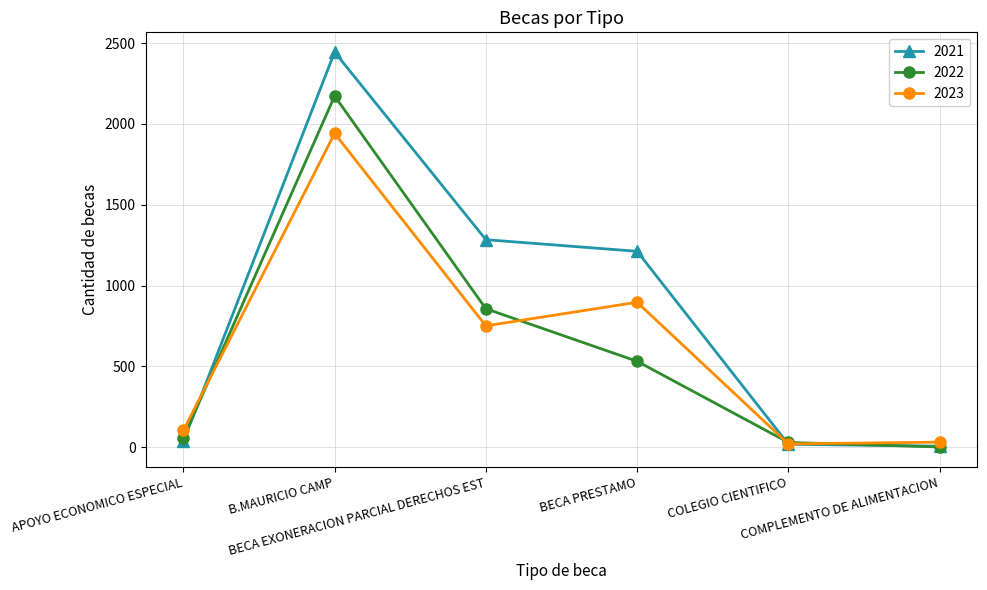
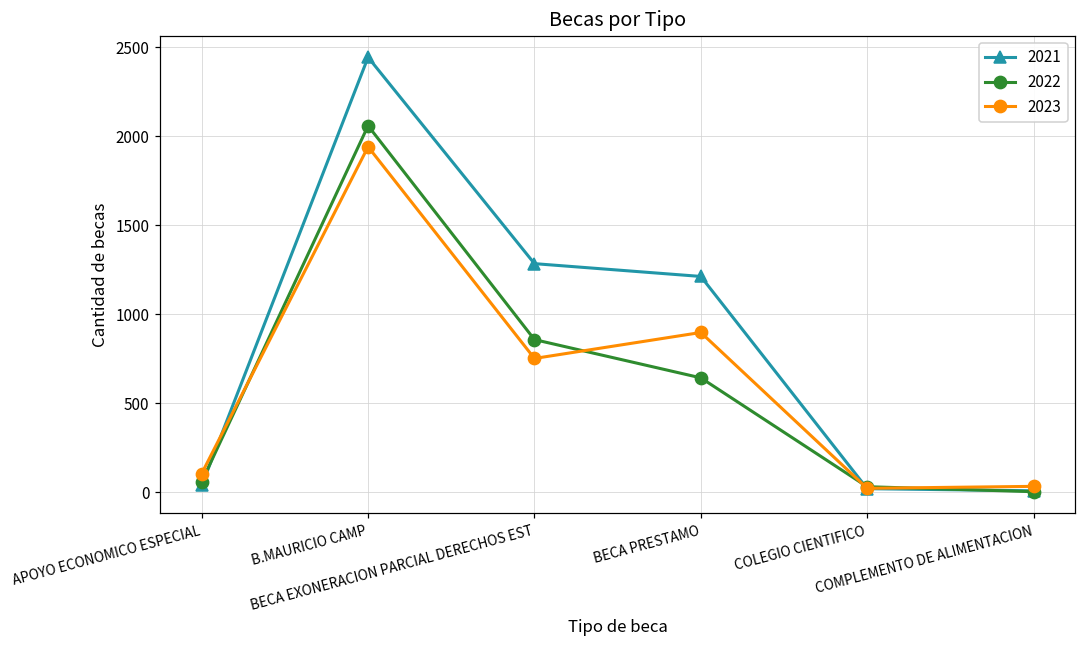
2022, B.MAURICIO CAMP: 2170 -> 2060
2022, BECA PRESTAMO: 530 -> 640
